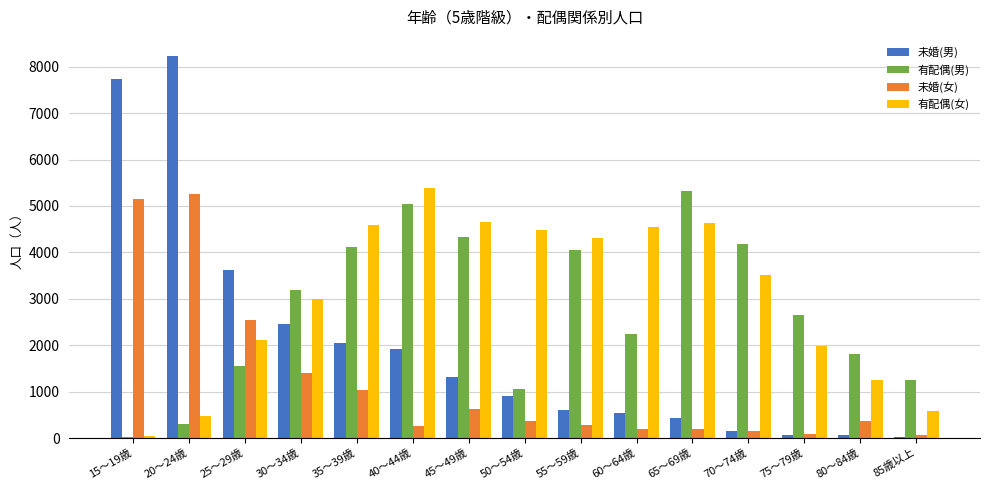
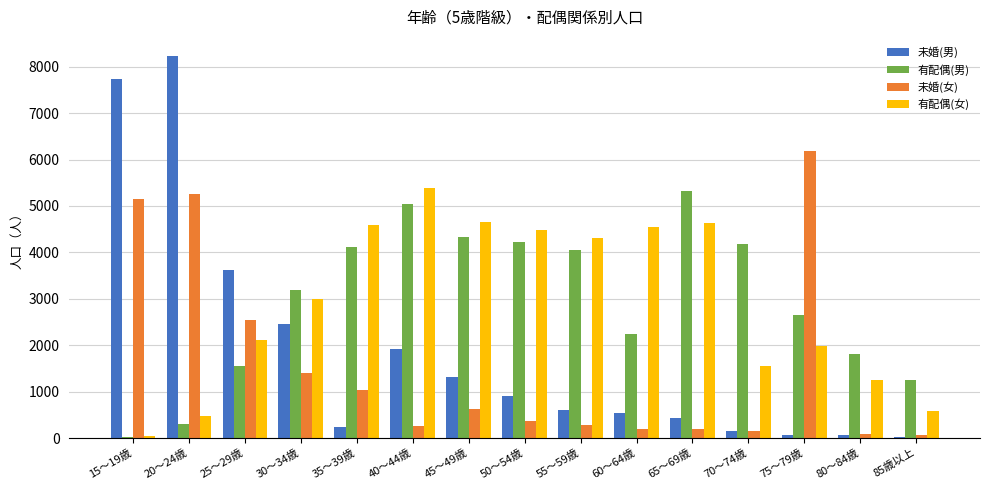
未婚(男), 35～39歳: 2000 -> 200
有配偶(男), 50～54歳: 1100 -> 4200
有配偶(女), 70～74歳: 3500 -> 1600
未婚(女), 75～79歳: 100 -> 6200
未婚(女), 80～84歳: 400 -> 100
